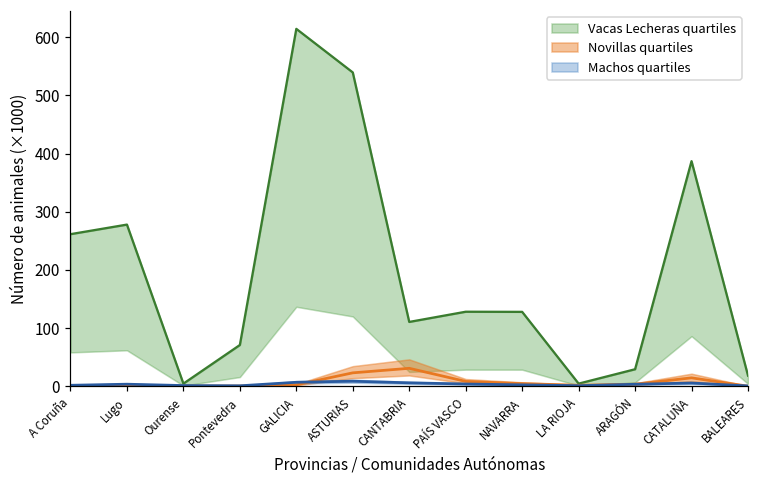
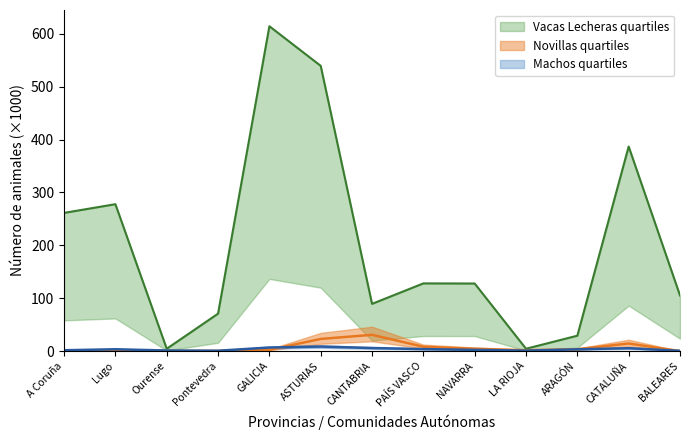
Vacas Lecheras quartiles, CANTABRIA: 110 -> 90
Vacas Lecheras quartiles, BALEARES: 20 -> 110
